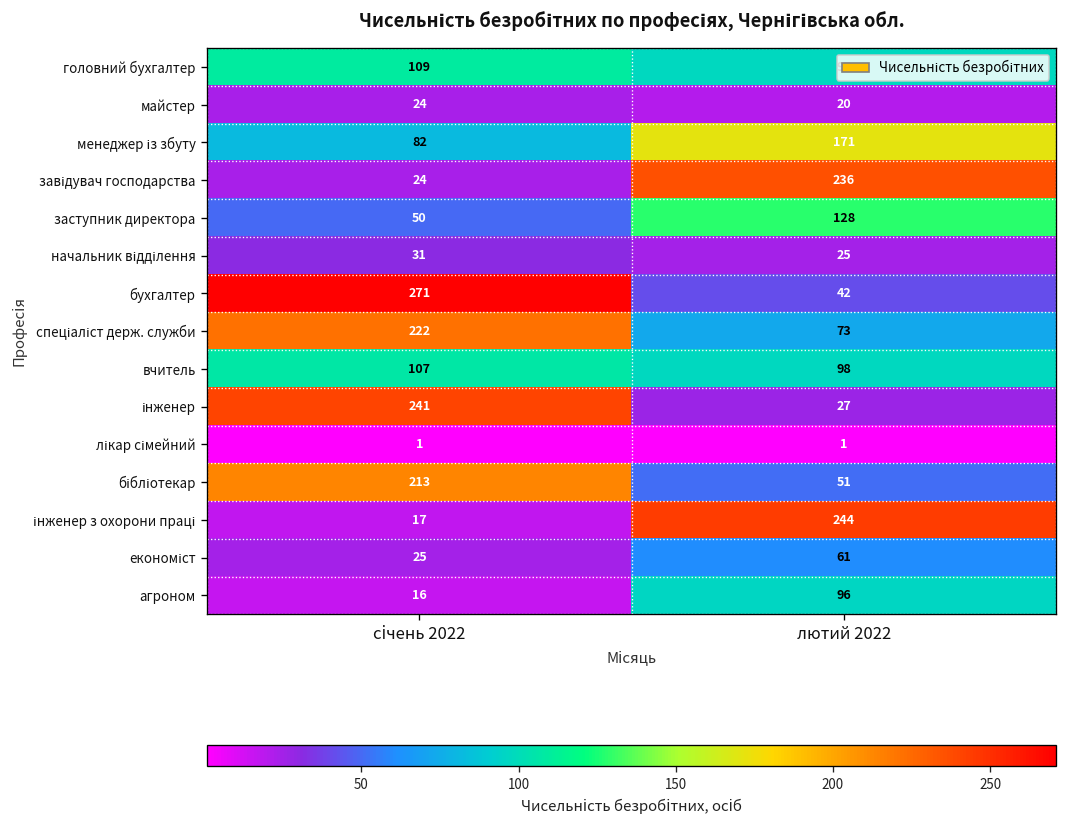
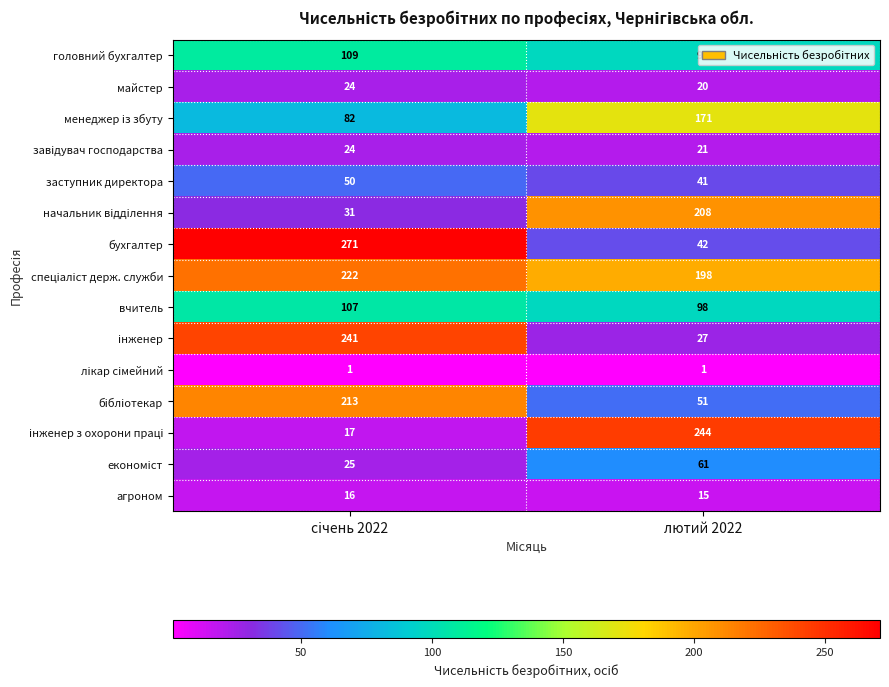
завідувач господарства, лютий 2022: 236 -> 21
заступник директора, лютий 2022: 128 -> 41
начальник відділення, лютий 2022: 25 -> 208
спеціаліст держ. служби, лютий 2022: 73 -> 198
агроном, лютий 2022: 96 -> 15
